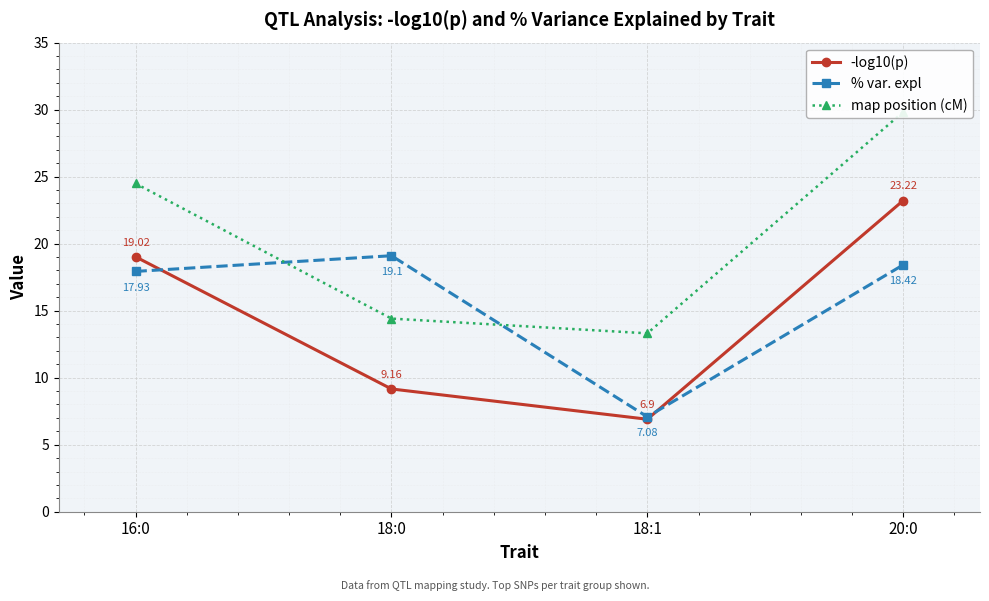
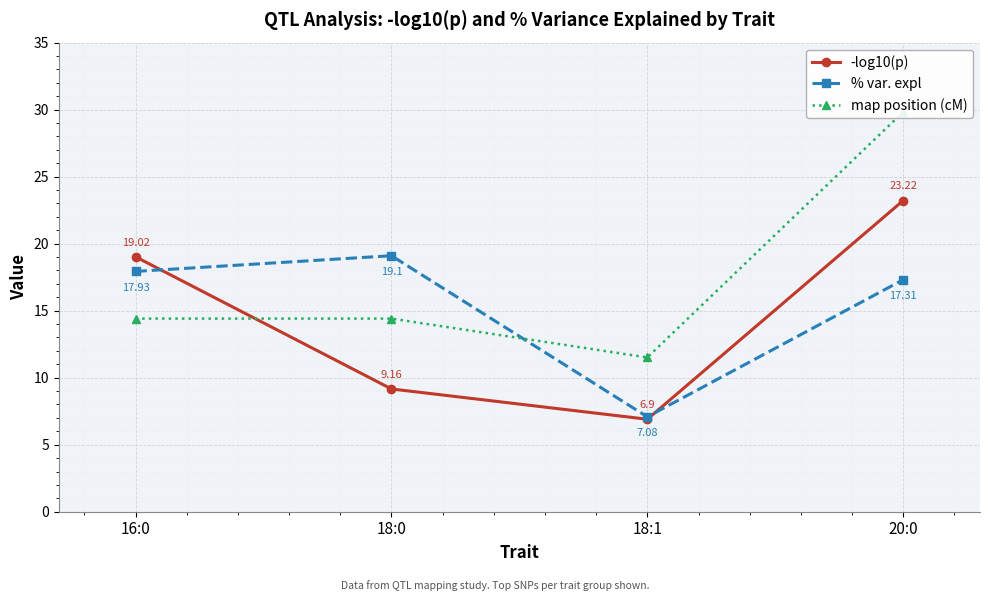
map position (cM), 16:0: 24.5 -> 14.4
map position (cM), 18:1: 13.3 -> 11.5
% var. expl, 20:0: 18.42 -> 17.31
